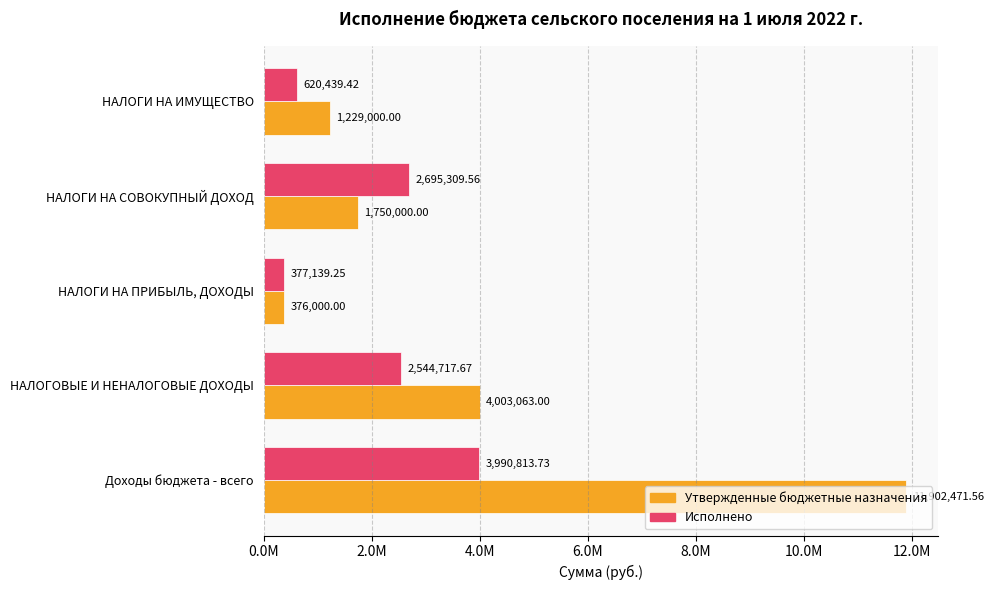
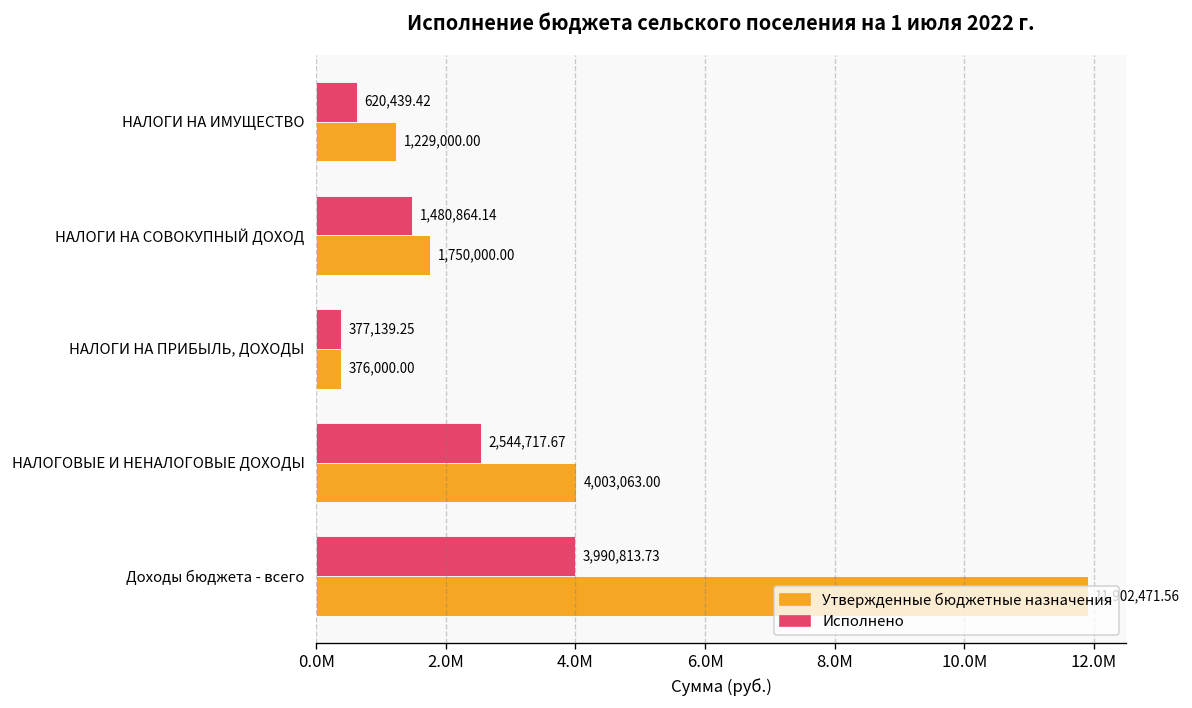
Исполнено, НАЛОГИ НА СОВОКУПНЫЙ ДОХОД: 2,695,309.56 -> 1,480,864.14
